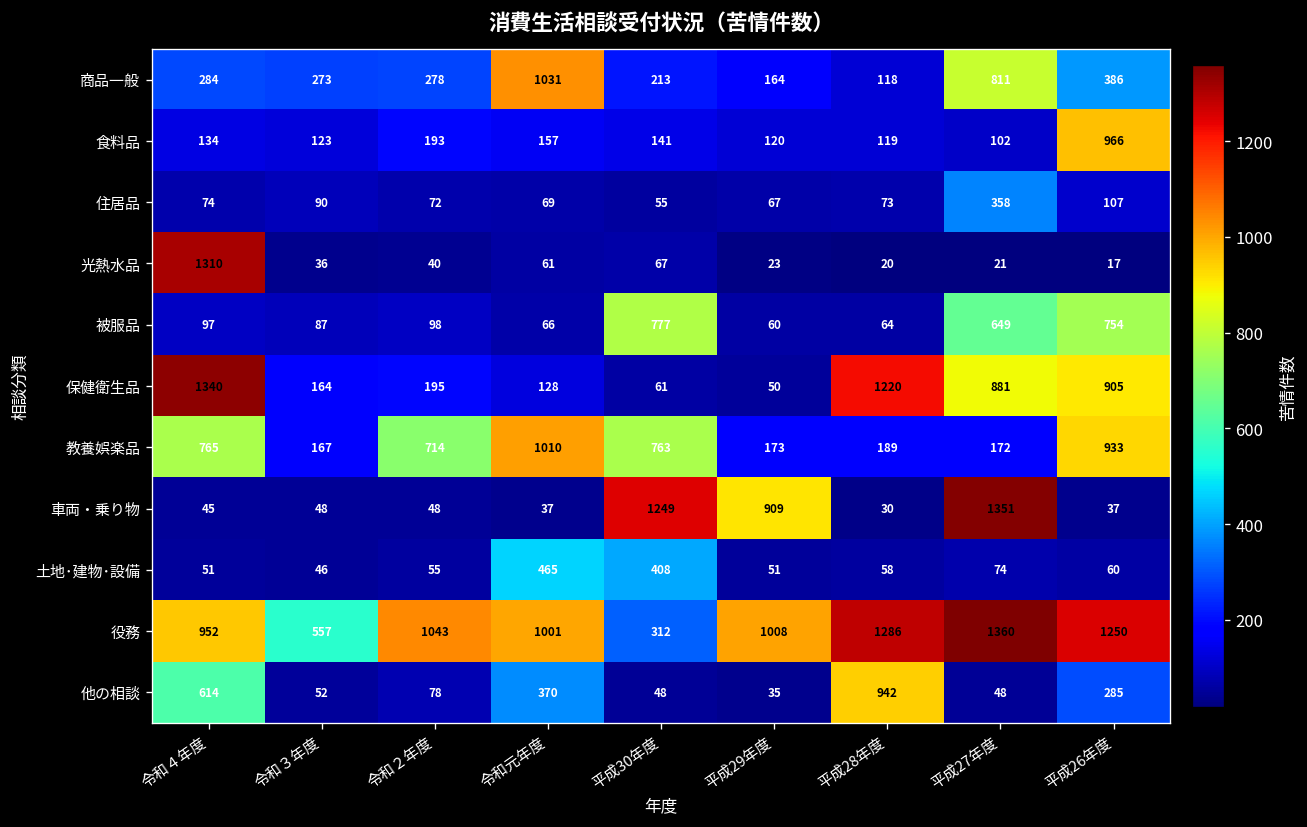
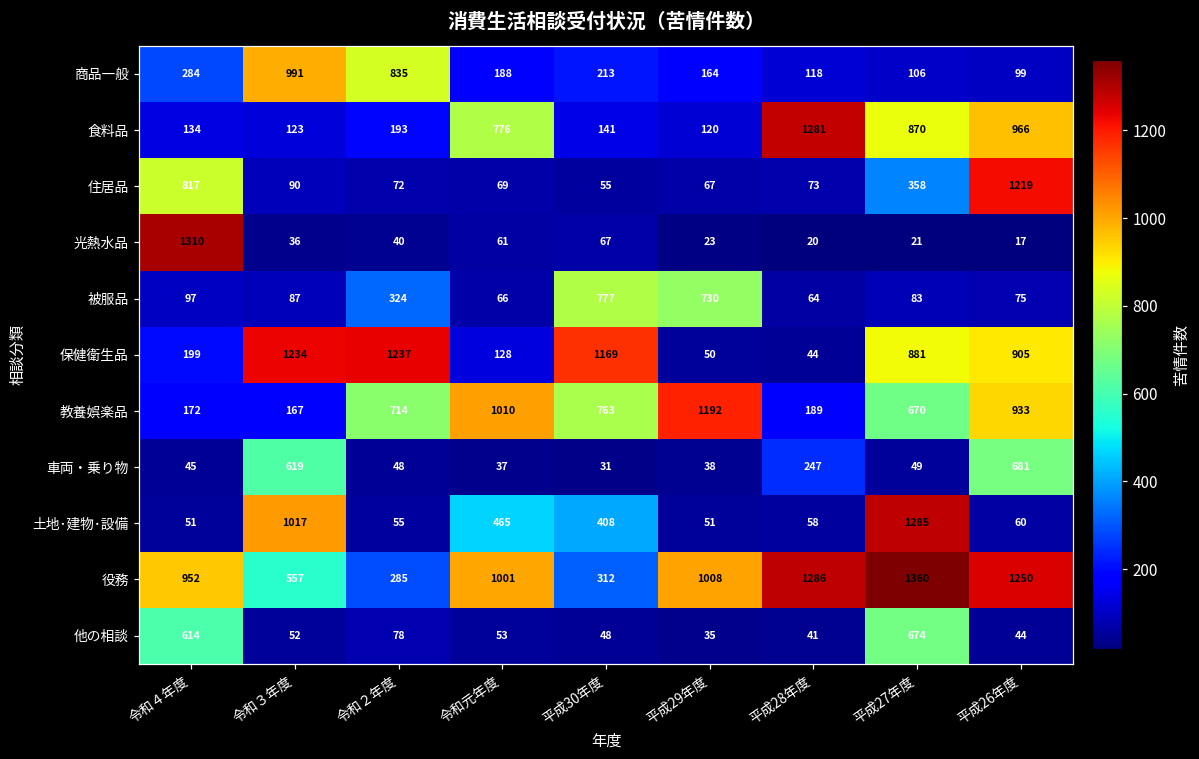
商品一般, 令和３年度: 273 -> 991
商品一般, 令和２年度: 278 -> 835
商品一般, 令和元年度: 1031 -> 188
商品一般, 平成27年度: 811 -> 106
商品一般, 平成26年度: 386 -> 99
食料品, 令和元年度: 157 -> 776
食料品, 平成28年度: 119 -> 1281
食料品, 平成27年度: 102 -> 870
住居品, 令和４年度: 74 -> 817
住居品, 平成26年度: 107 -> 1219
被服品, 令和２年度: 98 -> 324
被服品, 平成29年度: 60 -> 730
被服品, 平成27年度: 649 -> 83
被服品, 平成26年度: 754 -> 75
保健衛生品, 令和４年度: 1340 -> 199
保健衛生品, 令和３年度: 164 -> 1234
保健衛生品, 令和２年度: 195 -> 1237
保健衛生品, 平成30年度: 61 -> 1169
保健衛生品, 平成28年度: 1220 -> 44
教養娯楽品, 令和４年度: 765 -> 172
教養娯楽品, 平成29年度: 173 -> 1192
教養娯楽品, 平成27年度: 172 -> 670
車両・乗り物, 令和３年度: 48 -> 619
車両・乗り物, 平成30年度: 1249 -> 31
車両・乗り物, 平成29年度: 909 -> 38
車両・乗り物, 平成28年度: 30 -> 247
車両・乗り物, 平成27年度: 1351 -> 49
車両・乗り物, 平成26年度: 37 -> 681
土地･建物･設備, 令和３年度: 46 -> 1017
土地･建物･設備, 平成27年度: 74 -> 1285
役務, 令和２年度: 1043 -> 285
他の相談, 令和元年度: 370 -> 53
他の相談, 平成28年度: 942 -> 41
他の相談, 平成27年度: 48 -> 674
他の相談, 平成26年度: 285 -> 44
